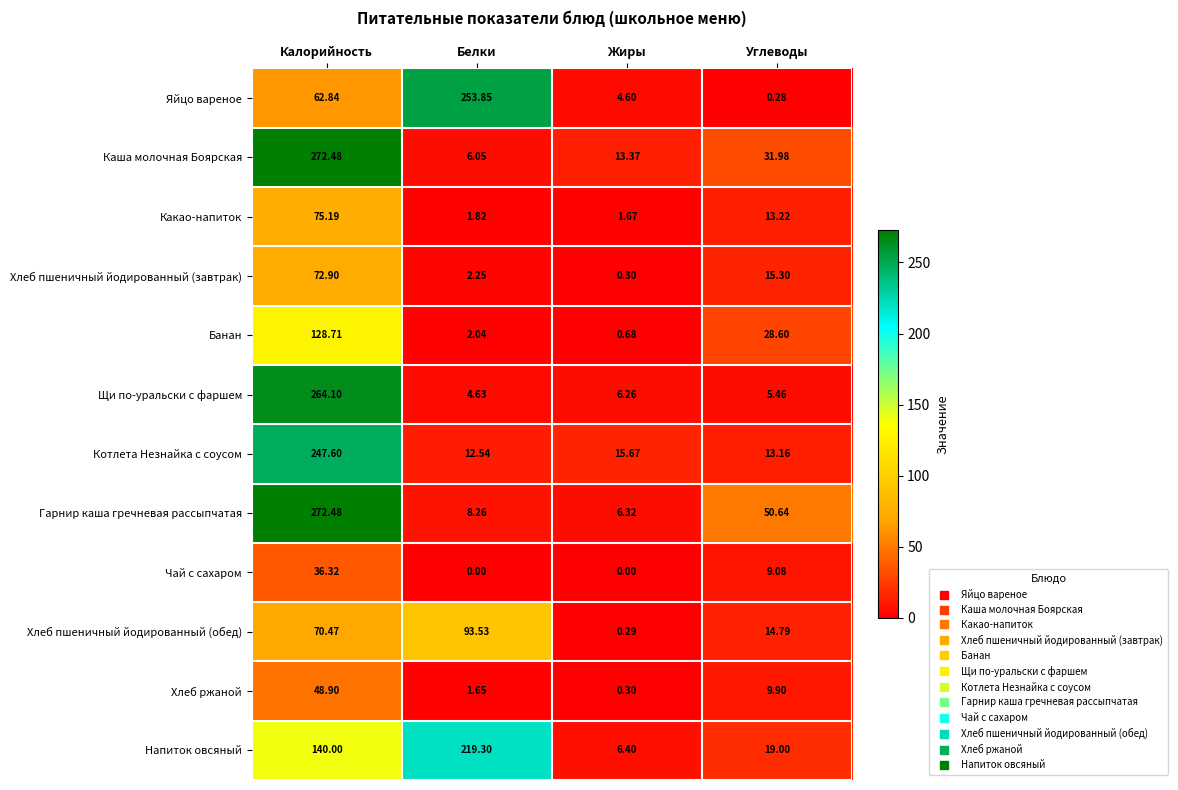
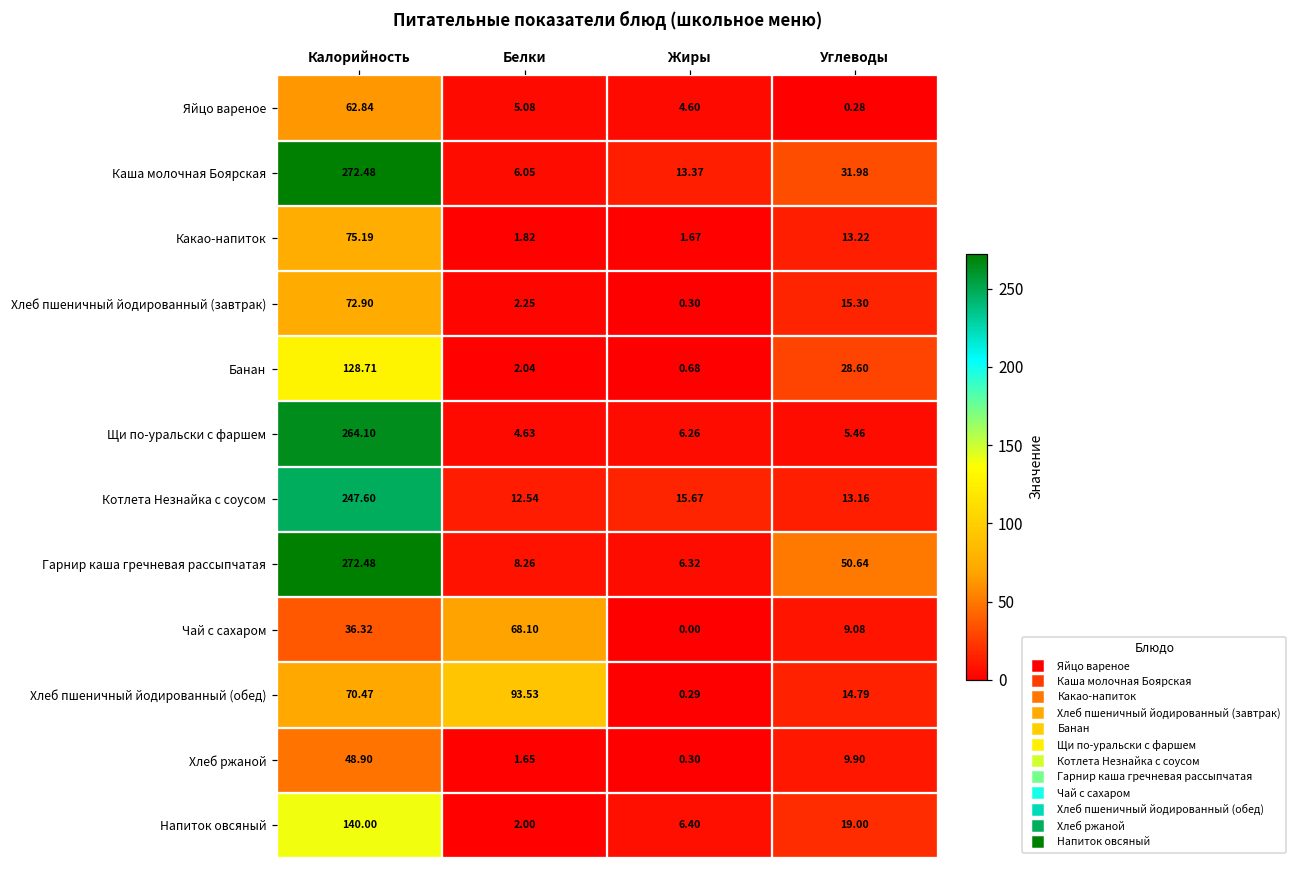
Яйцо вареное, Белки: 253.85 -> 5.08
Чай с сахаром, Белки: 0.00 -> 68.10
Напиток овсяный, Белки: 219.30 -> 2.00
